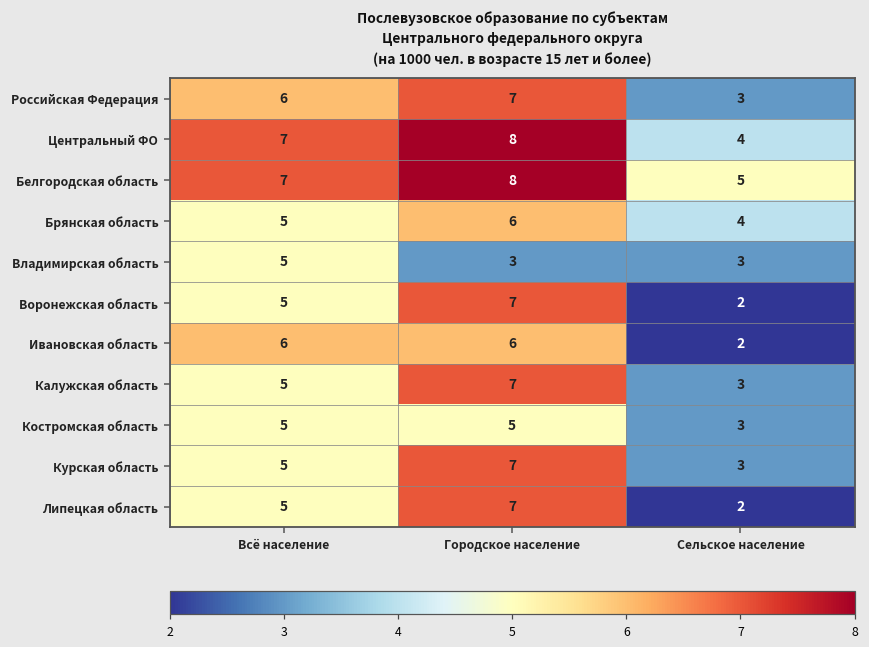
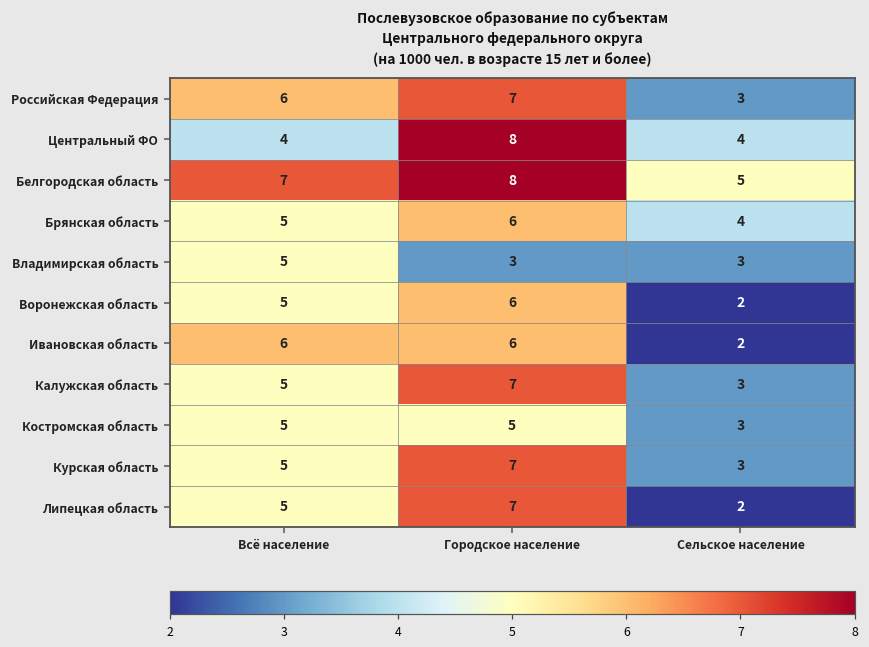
Центральный ФО, Всё население: 7 -> 4
Воронежская область, Городское население: 7 -> 6
